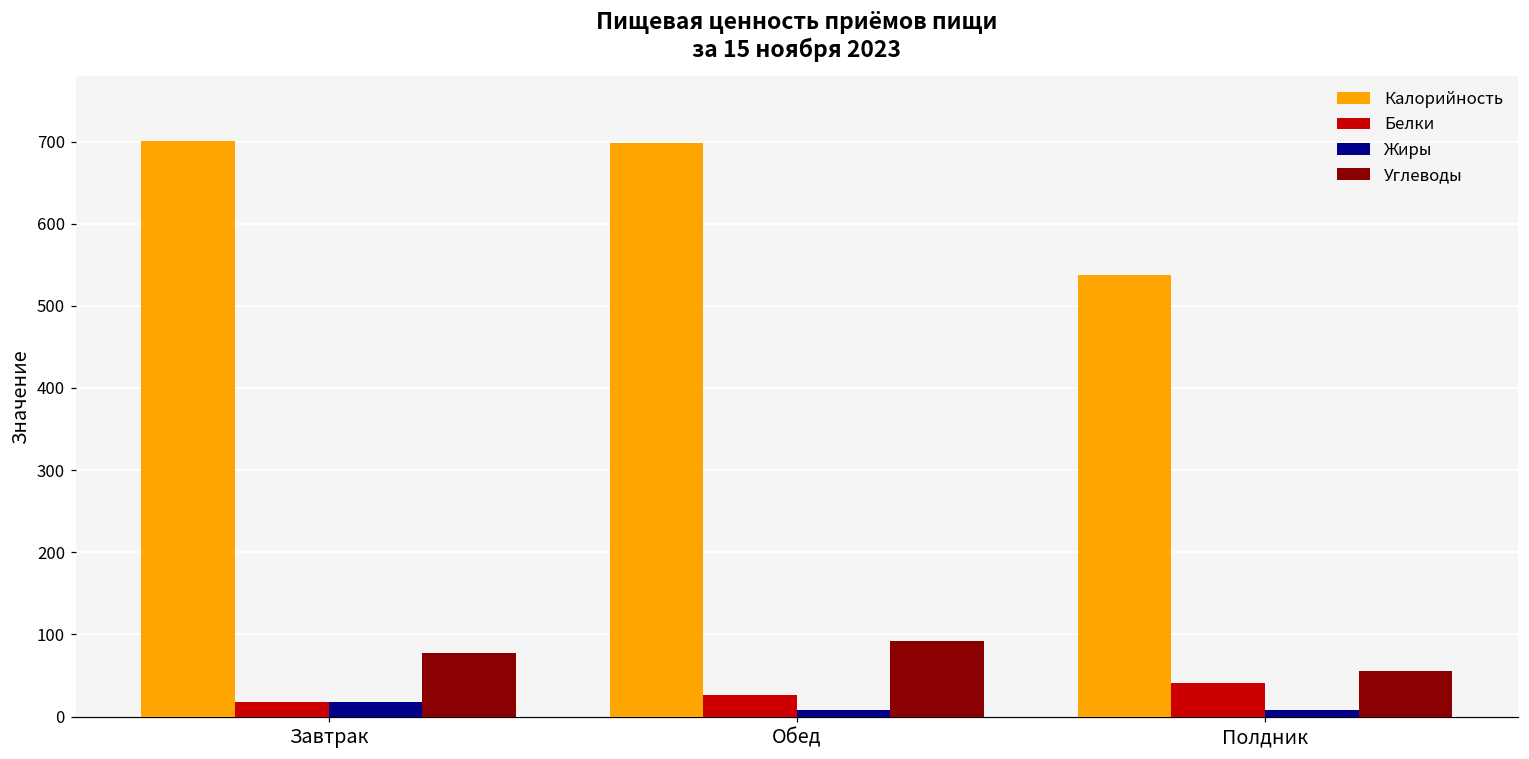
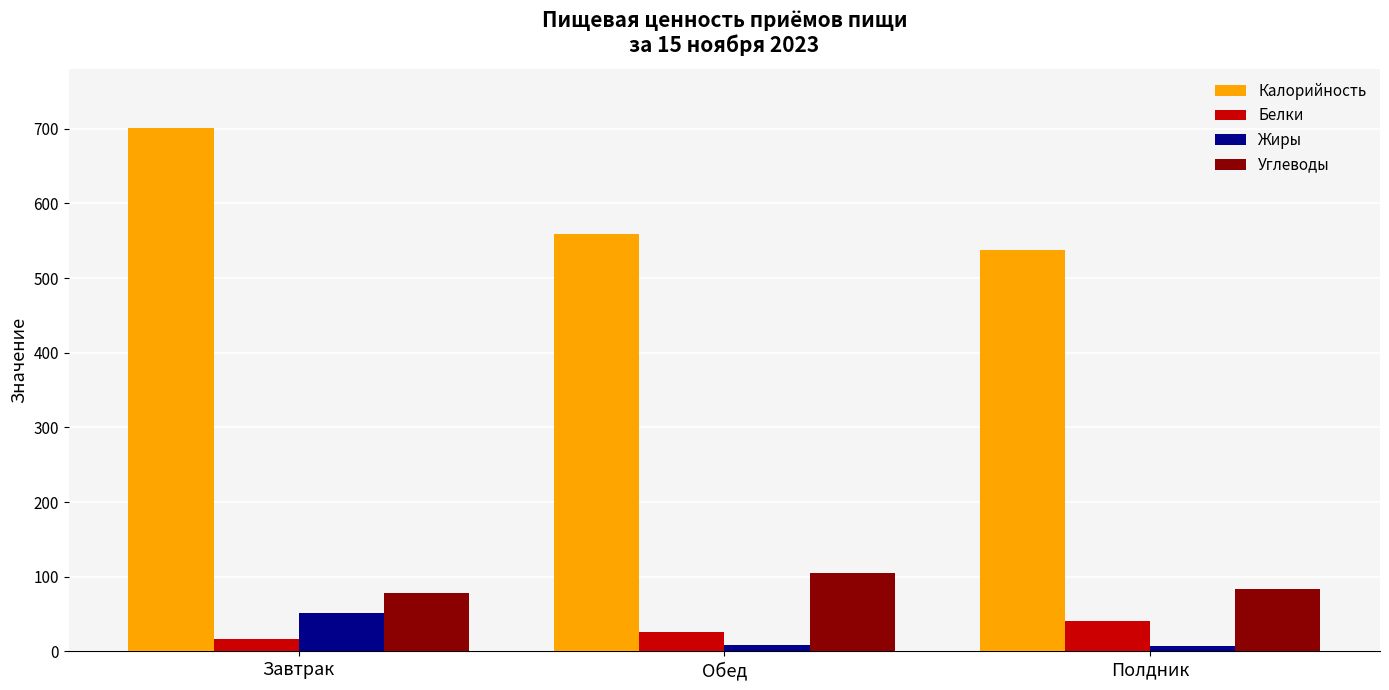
Жиры, Завтрак: 20 -> 50
Калорийность, Обед: 700 -> 560
Углеводы, Обед: 90 -> 110
Углеводы, Полдник: 60 -> 80
